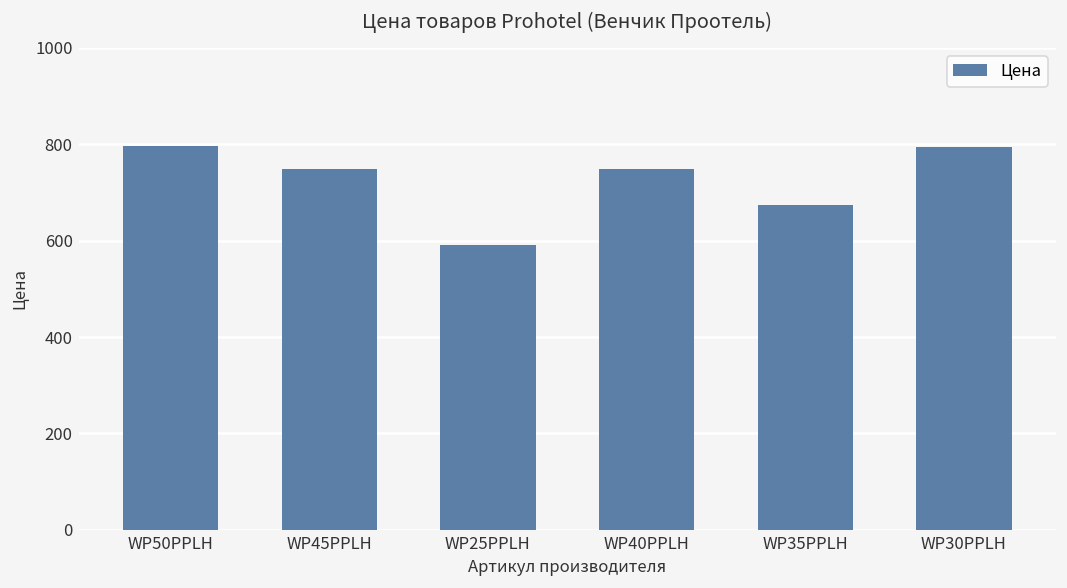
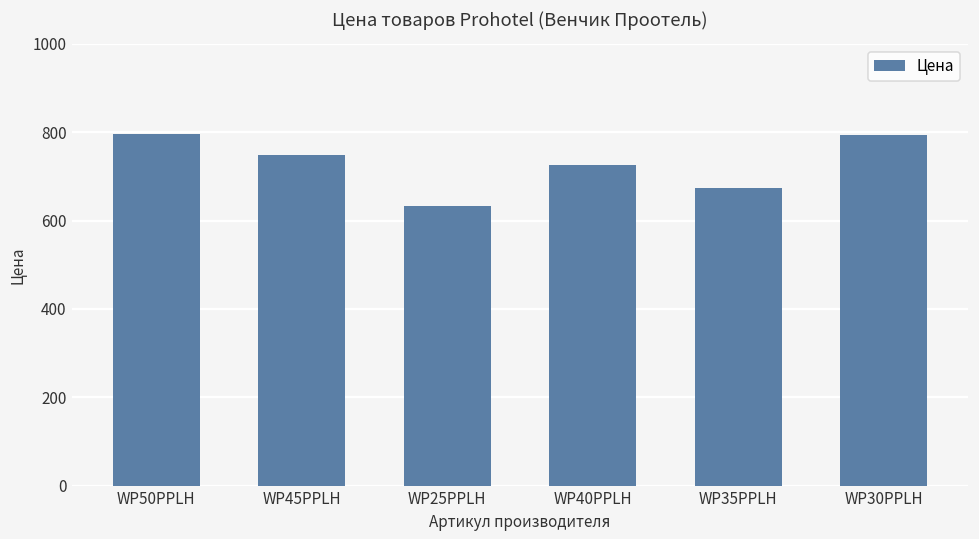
WP25PPLH: 590 -> 630
WP40PPLH: 750 -> 730
